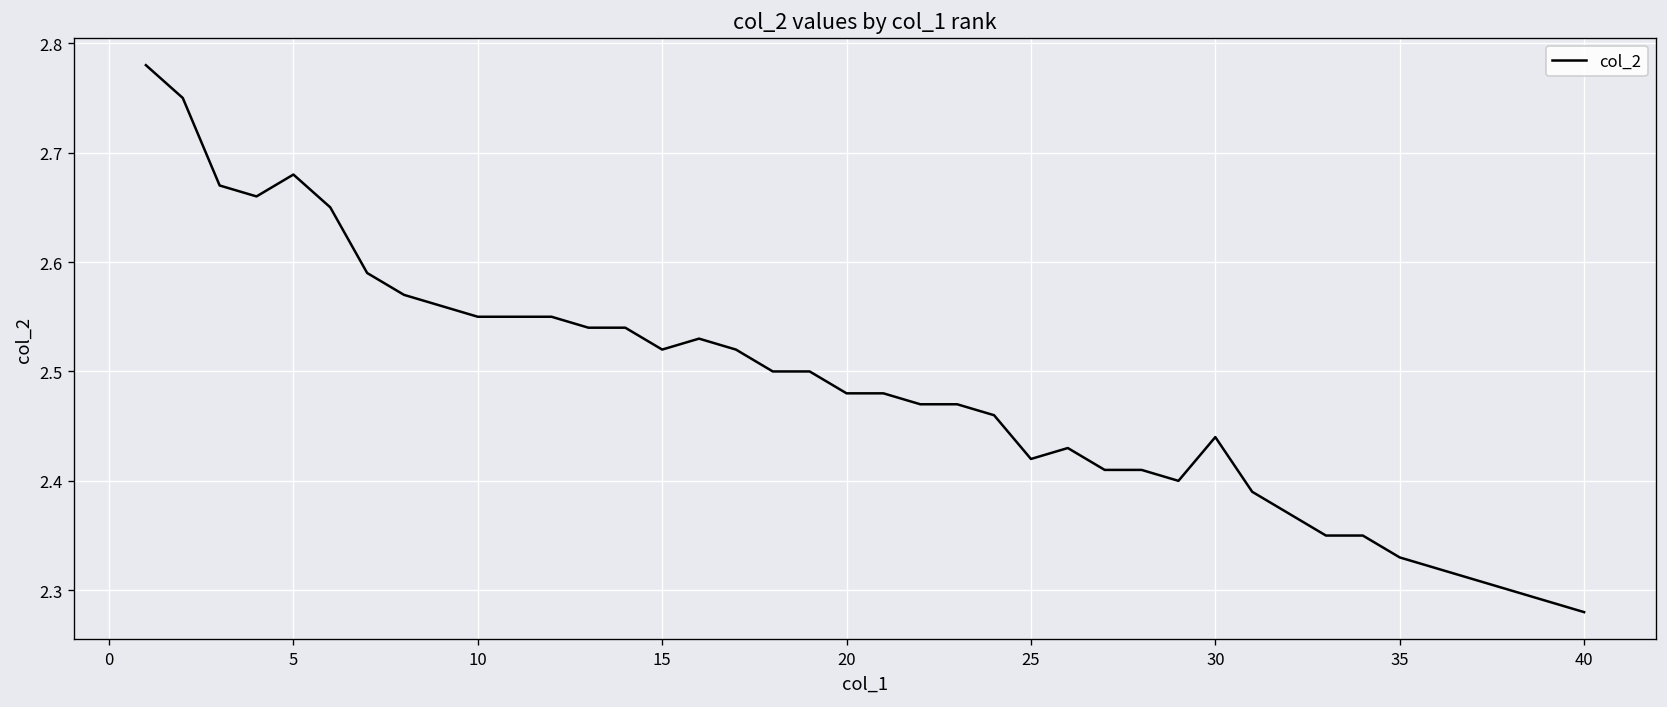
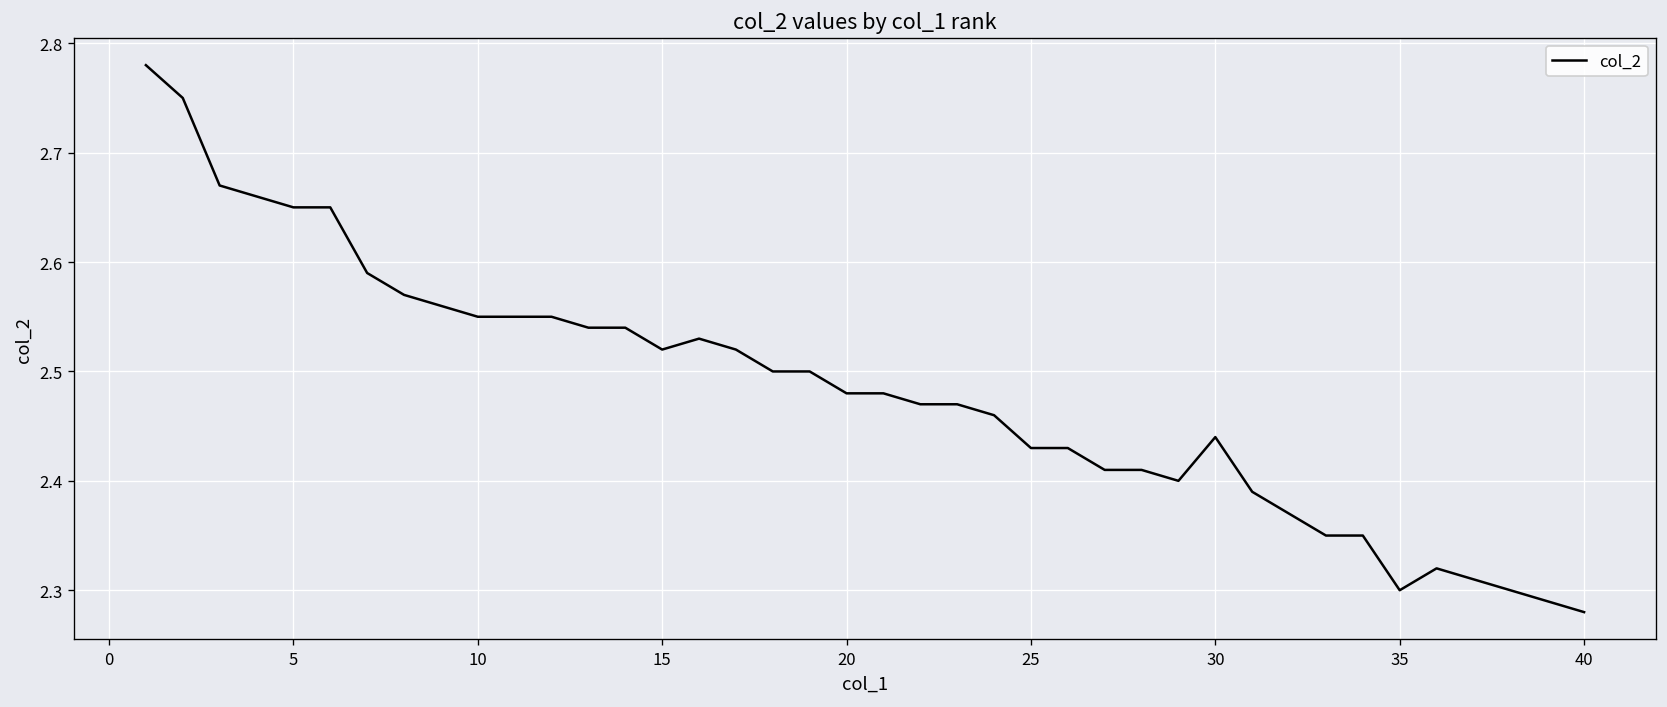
5: 2.68 -> 2.65
25: 2.42 -> 2.43
35: 2.33 -> 2.30
